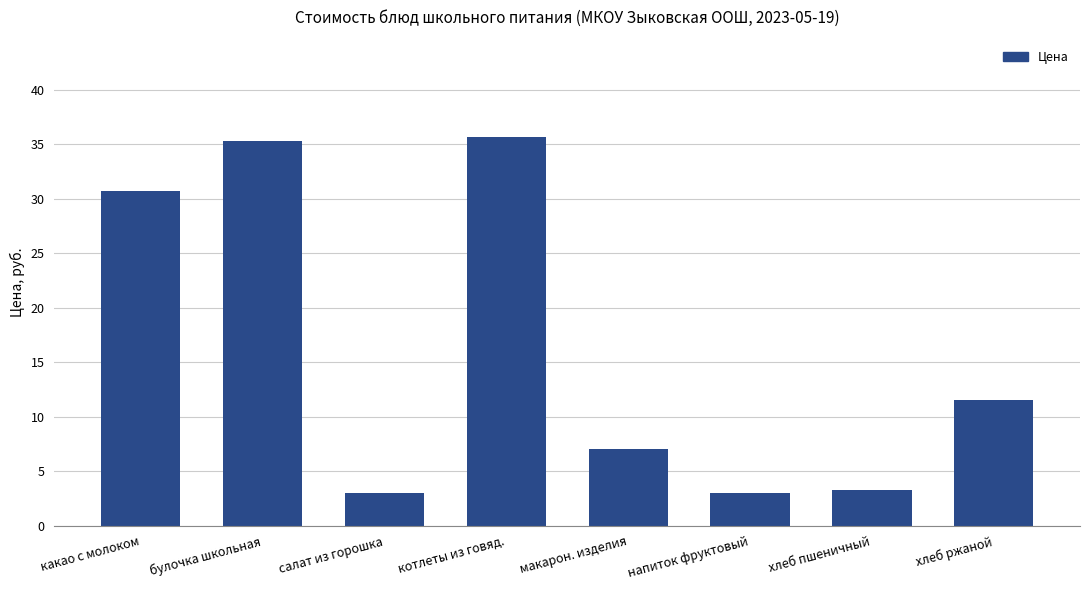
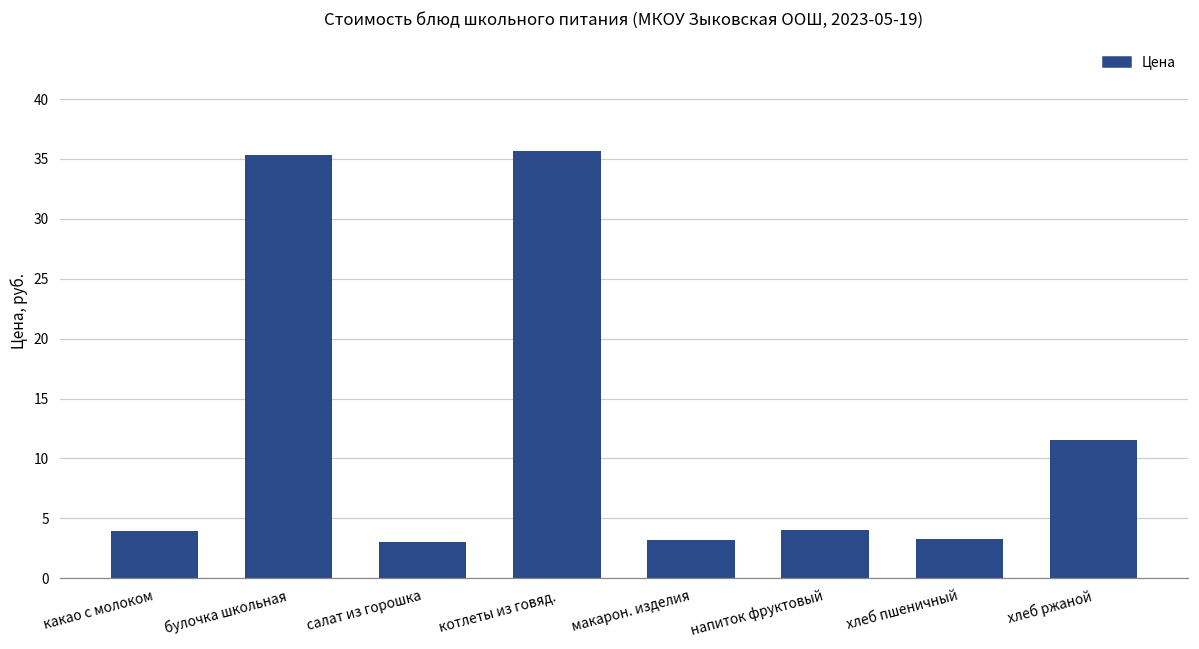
какао с молоком: 30.7 -> 3.9
макарон. изделия: 7.0 -> 3.2
напиток фруктовый: 3 -> 4
